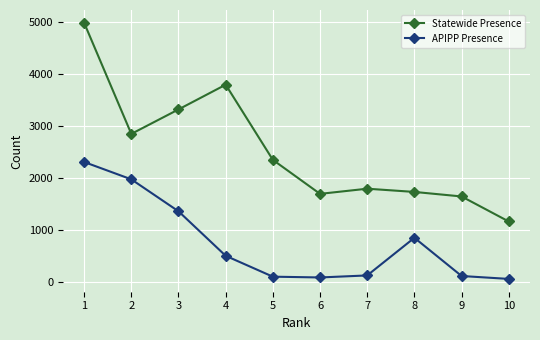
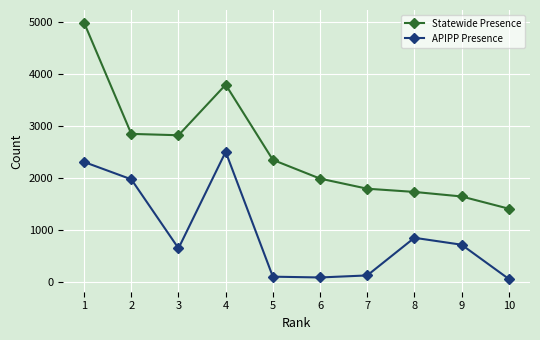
Statewide Presence, 3: 3300 -> 2800
APIPP Presence, 3: 1400 -> 700
APIPP Presence, 4: 500 -> 2500
Statewide Presence, 6: 1700 -> 2000
APIPP Presence, 9: 100 -> 700
Statewide Presence, 10: 1200 -> 1400
